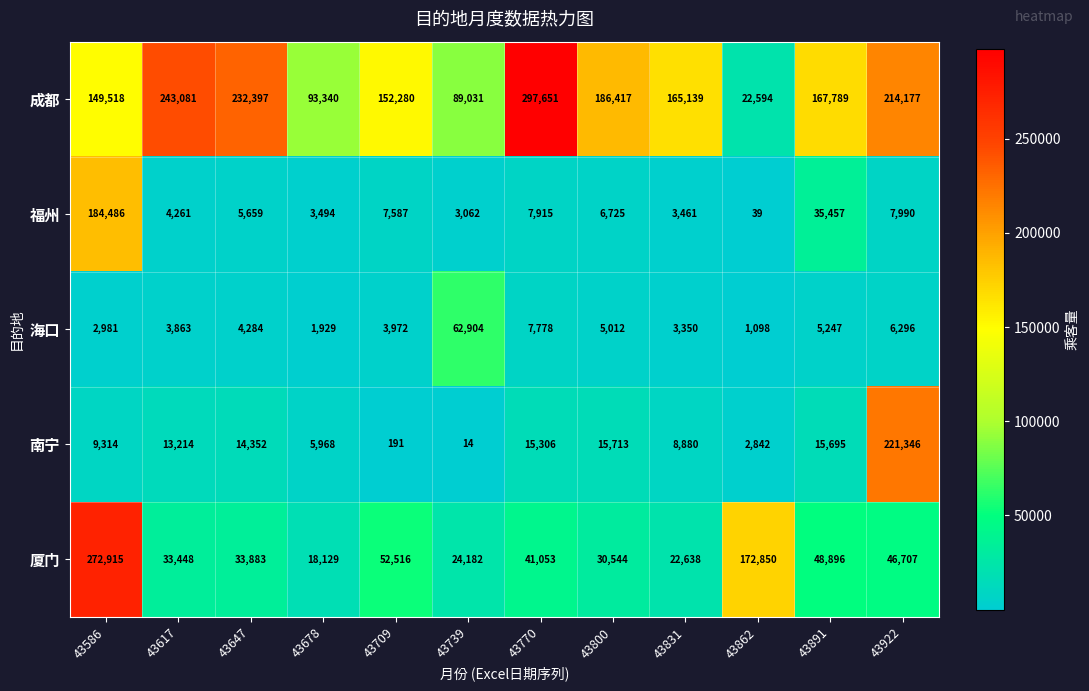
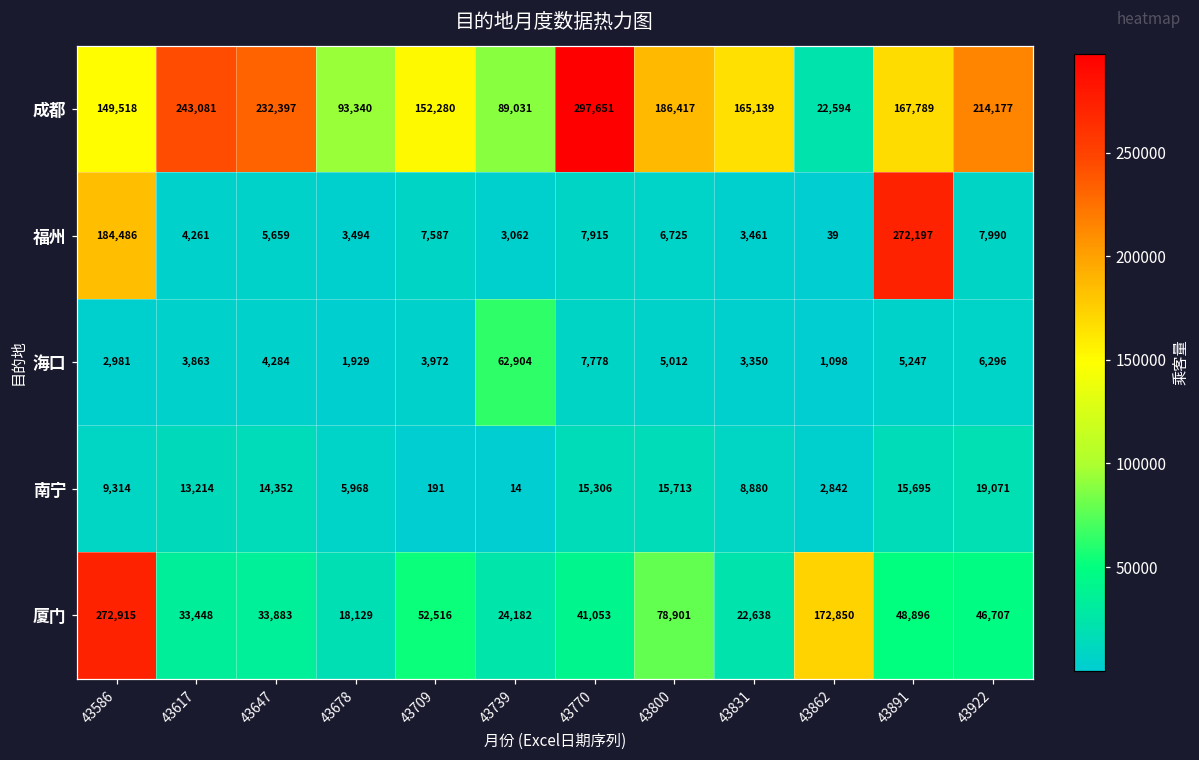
福州, 43891: 35,457 -> 272,197
南宁, 43922: 221,346 -> 19,071
厦门, 43800: 30,544 -> 78,901
